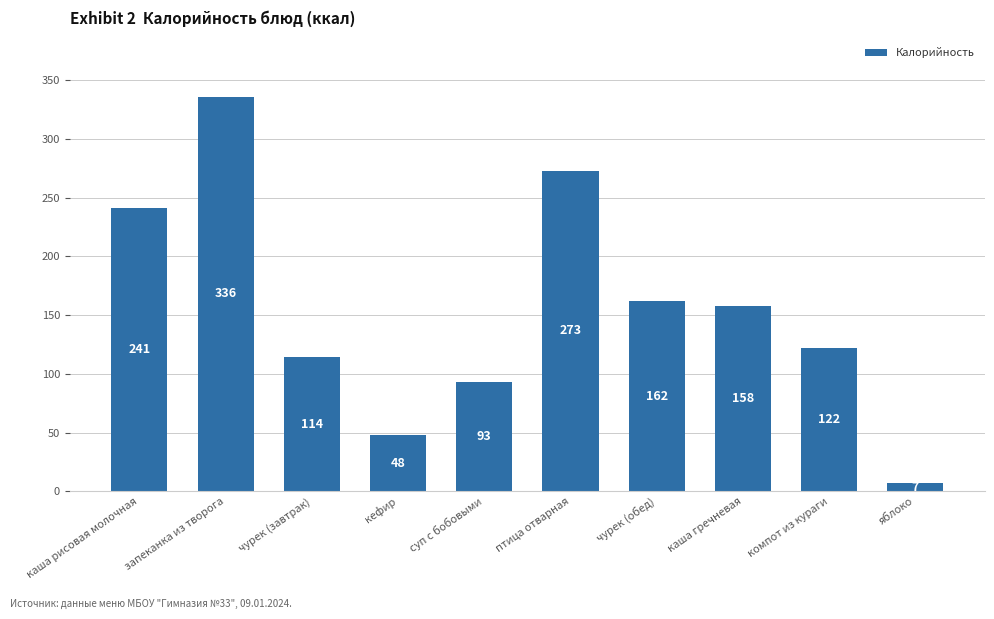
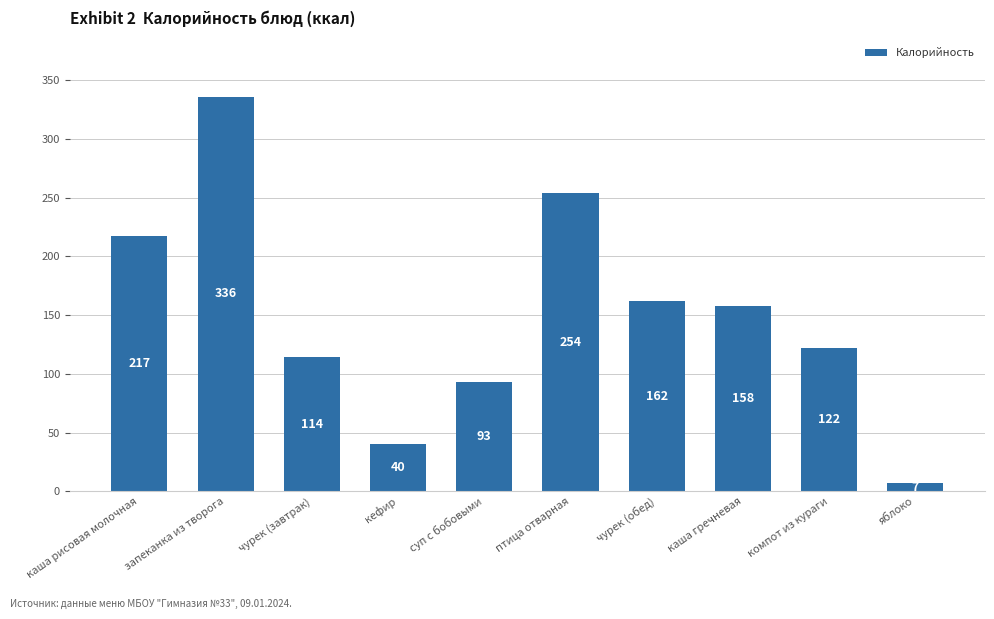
каша рисовая молочная: 241 -> 217
кефир: 48 -> 40
птица отварная: 273 -> 254
